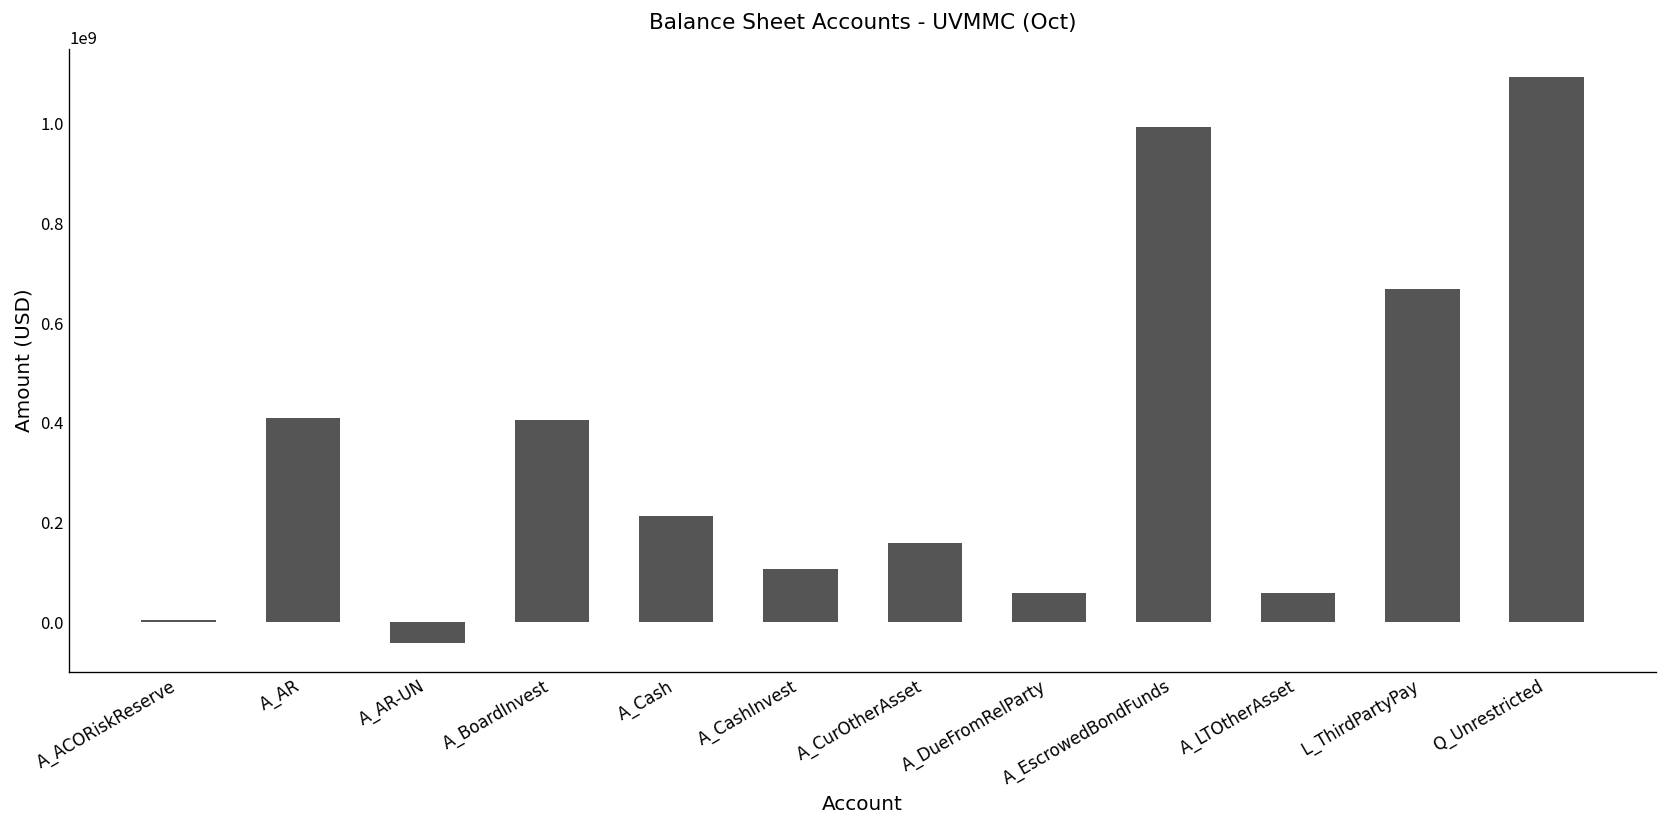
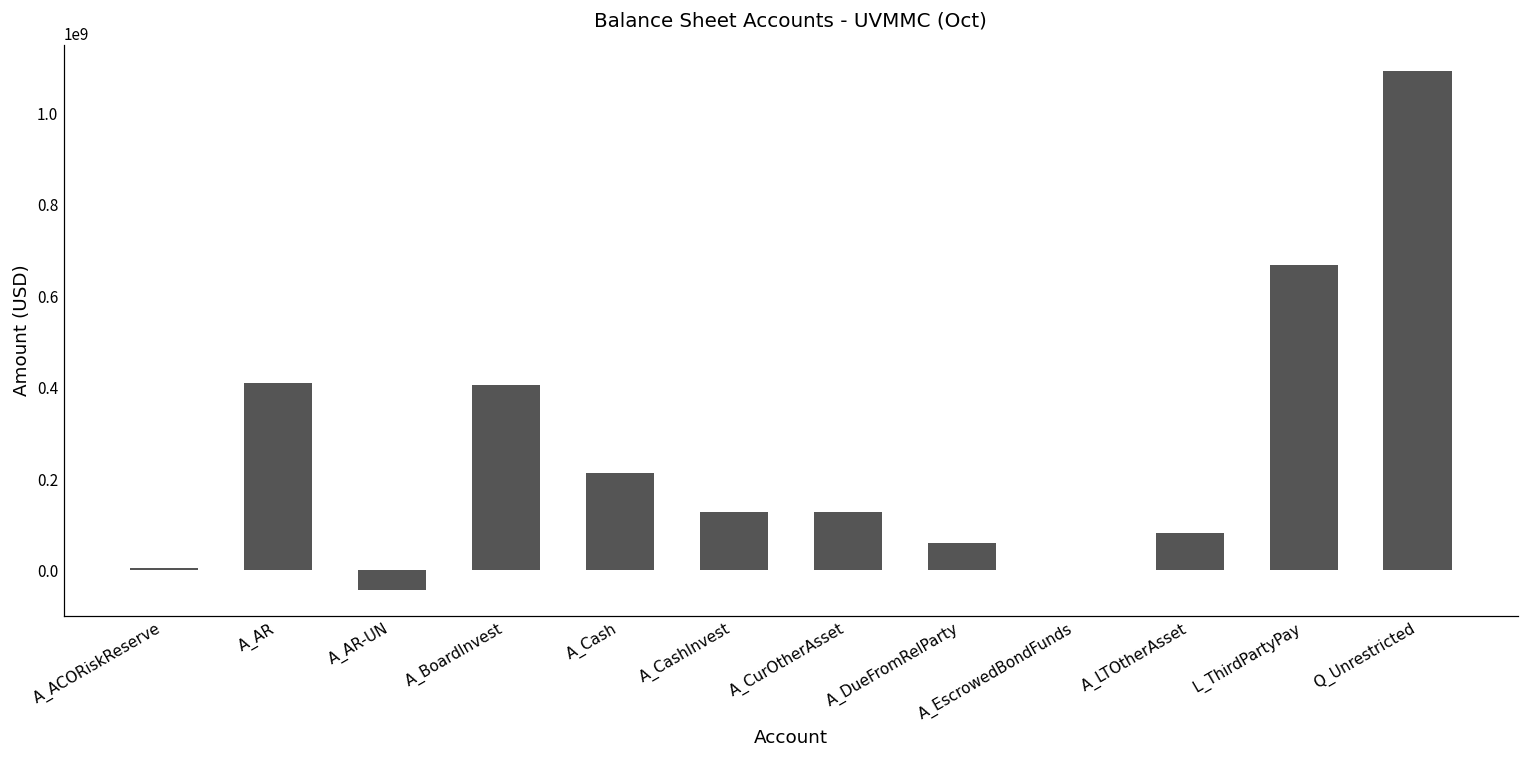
A_CashInvest: 110000000 -> 130000000
A_CurOtherAsset: 160000000 -> 130000000
A_EscrowedBondFunds: 990000000 -> 0
A_LTOtherAsset: 60000000 -> 80000000
